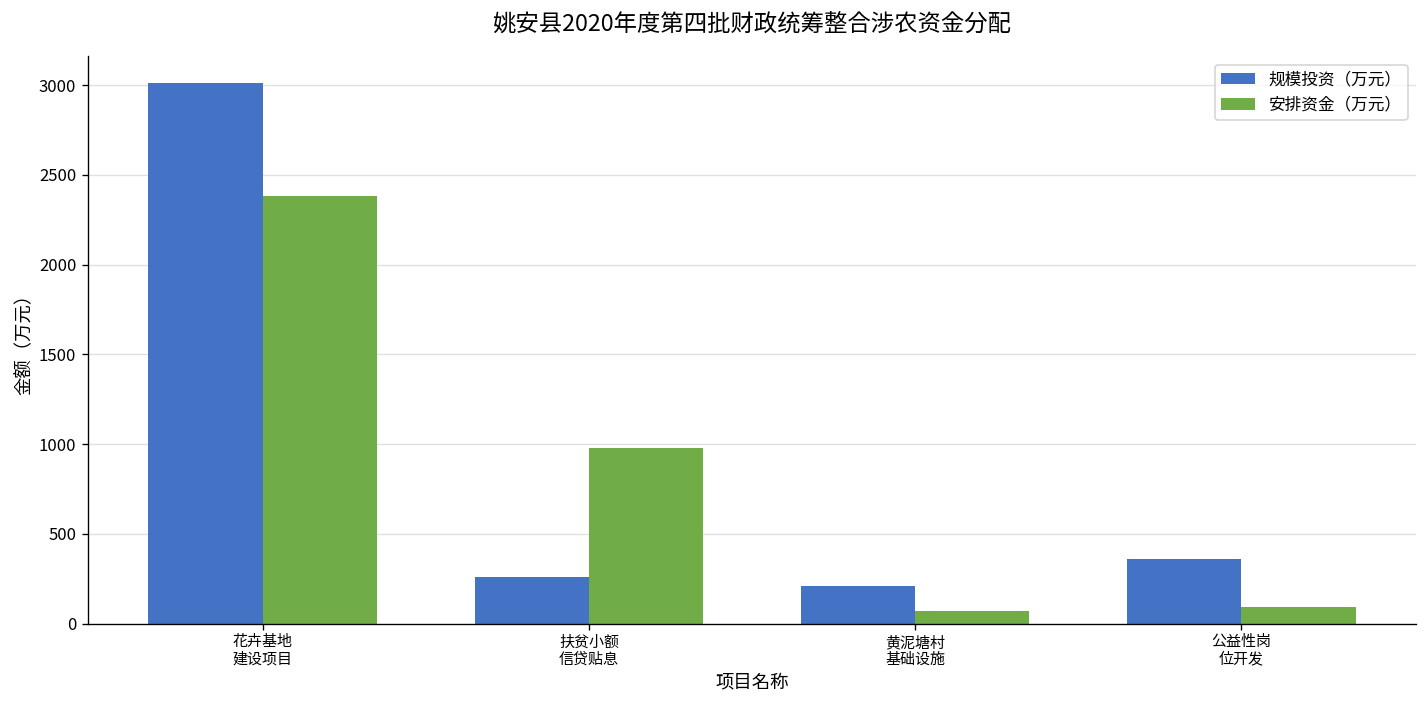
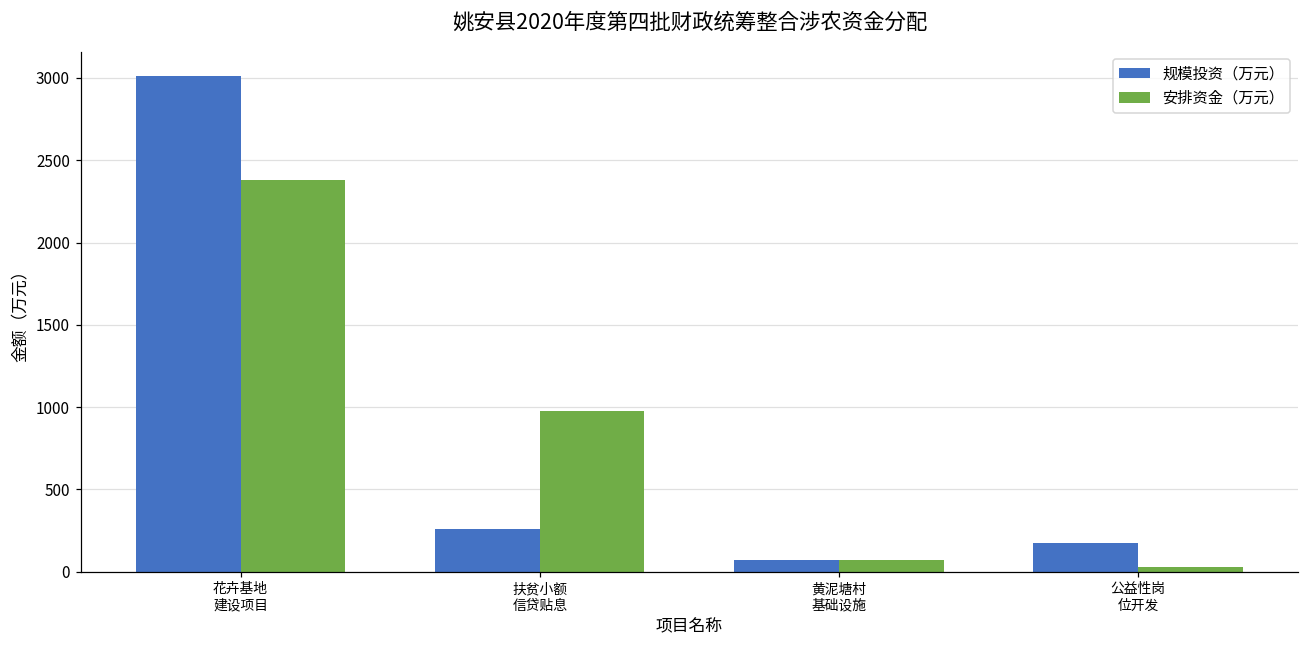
规模投资（万元）, 黄泥塘村 基础设施: 210 -> 70
规模投资（万元）, 公益性岗 位开发: 360 -> 180
安排资金（万元）, 公益性岗 位开发: 90 -> 30
